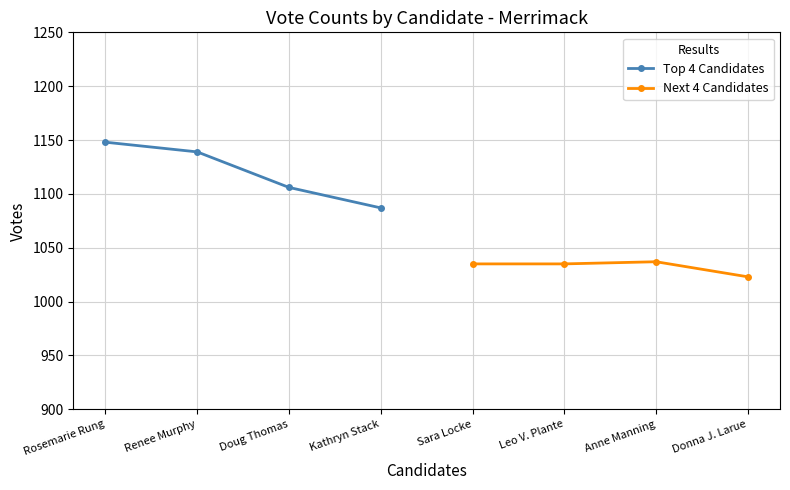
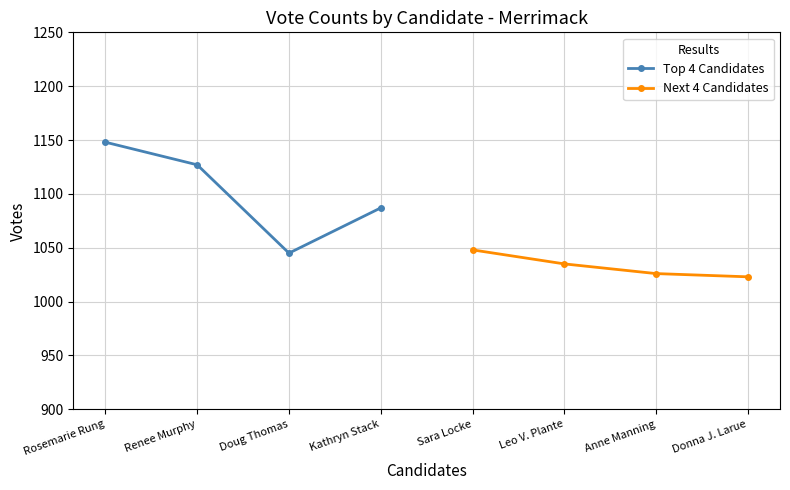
Top 4 Candidates, Renee Murphy: 1139 -> 1127
Top 4 Candidates, Doug Thomas: 1106 -> 1045
Next 4 Candidates, Sara Locke: 1035 -> 1048
Next 4 Candidates, Anne Manning: 1037 -> 1026
